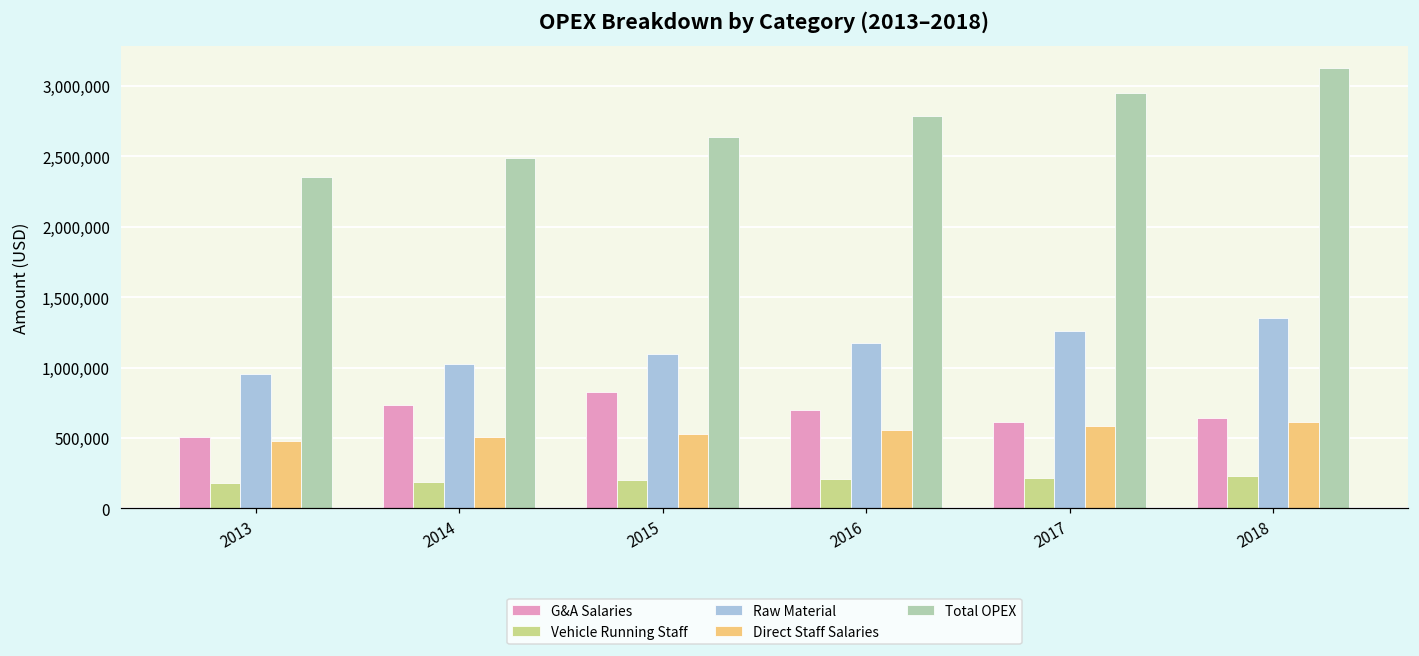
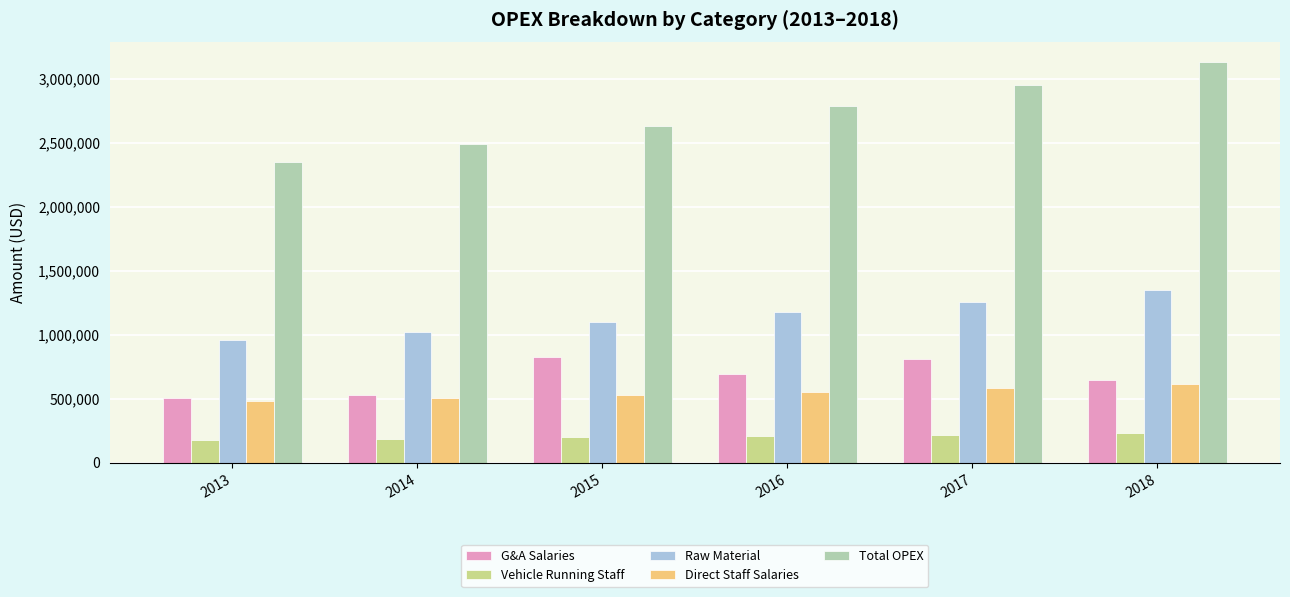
G&A Salaries, 2014: 740,000 -> 530,000
G&A Salaries, 2017: 610,000 -> 810,000
